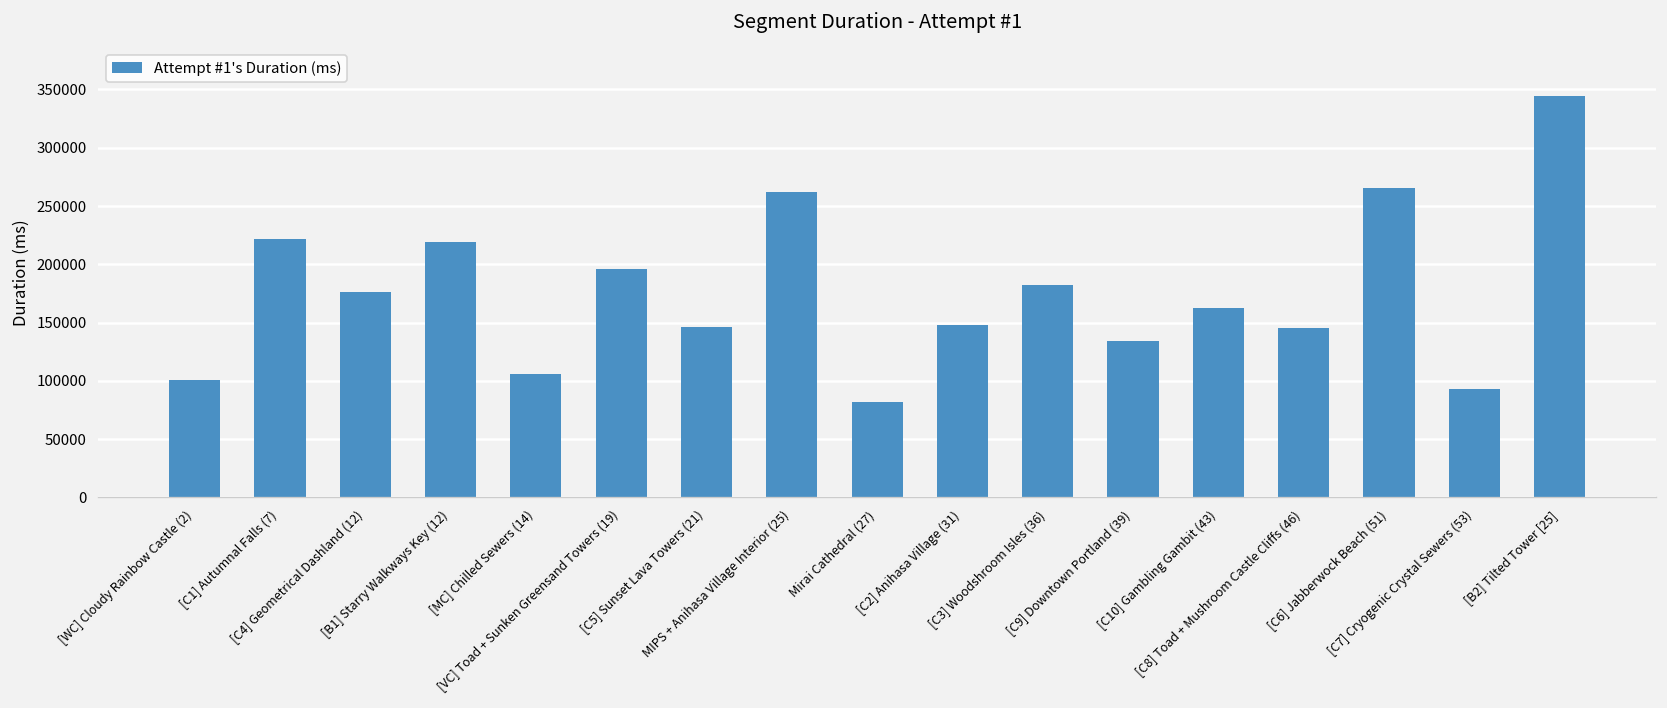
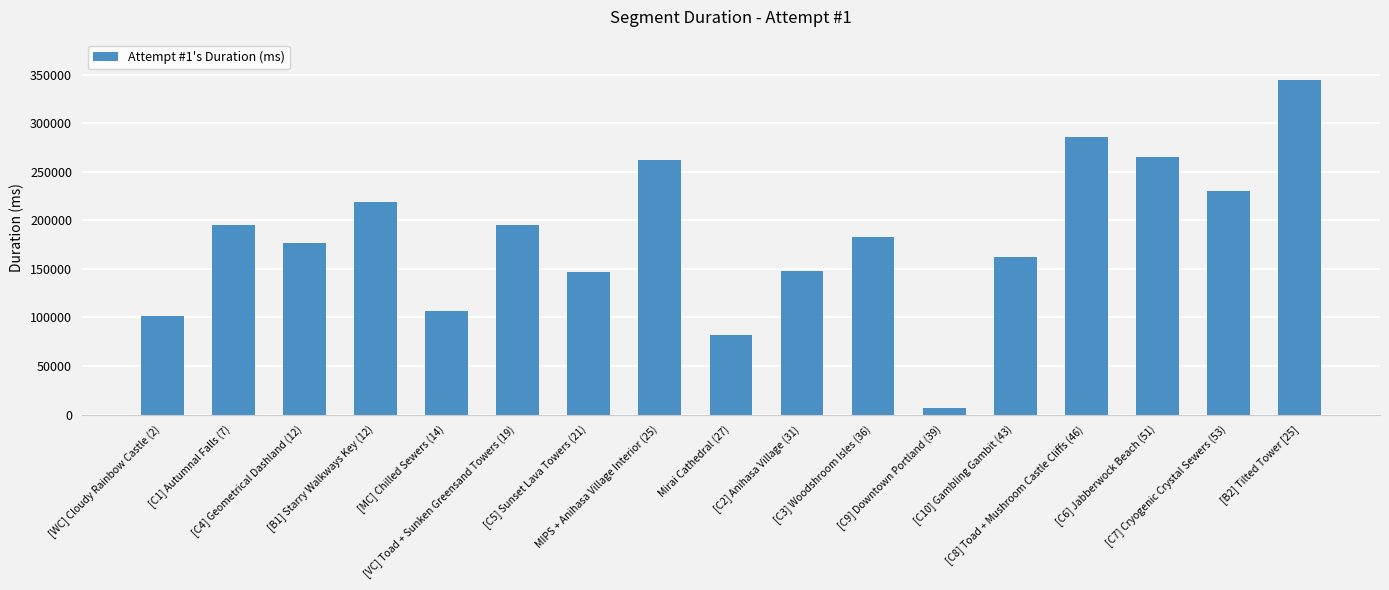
[C1] Autumnal Falls (7): 220000 -> 190000
[C9] Downtown Portland (39): 130000 -> 10000
[C8] Toad + Mushroom Castle Cliffs (46): 150000 -> 290000
[C7] Cryogenic Crystal Sewers (53): 90000 -> 230000
